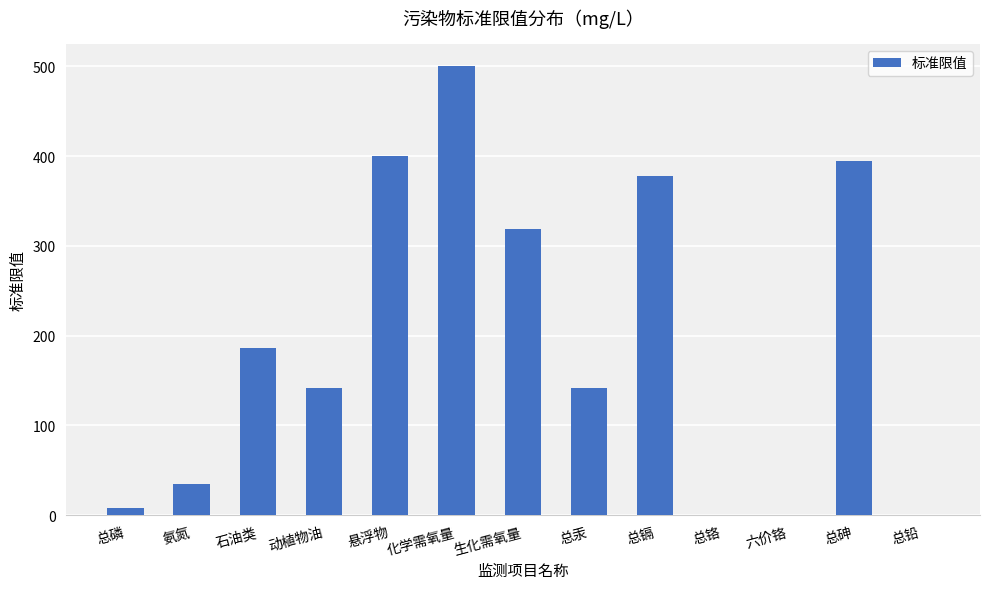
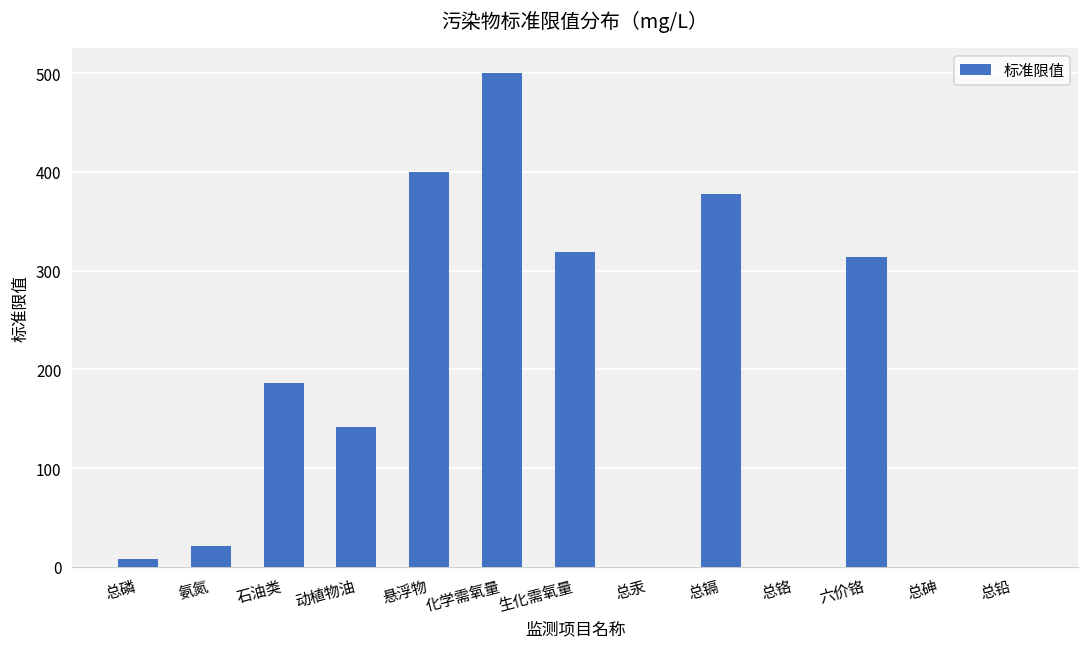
氨氮: 40 -> 20
总汞: 140 -> 0
六价铬: 0 -> 310
总砷: 390 -> 0
